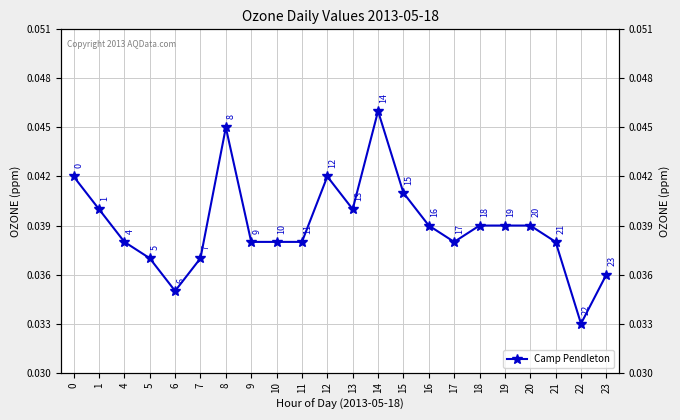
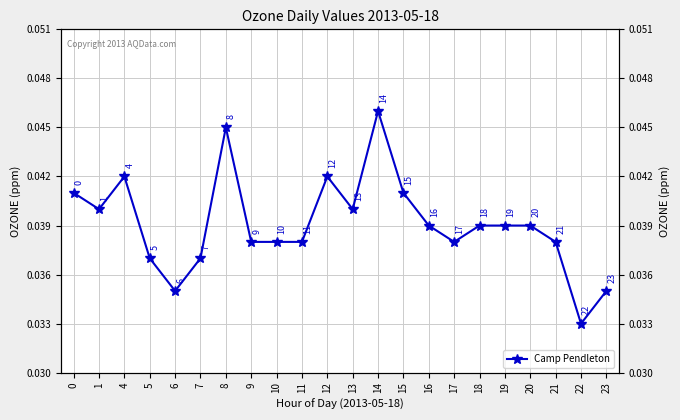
0: 0.042 -> 0.041
4: 0.038 -> 0.042
23: 0.036 -> 0.035
